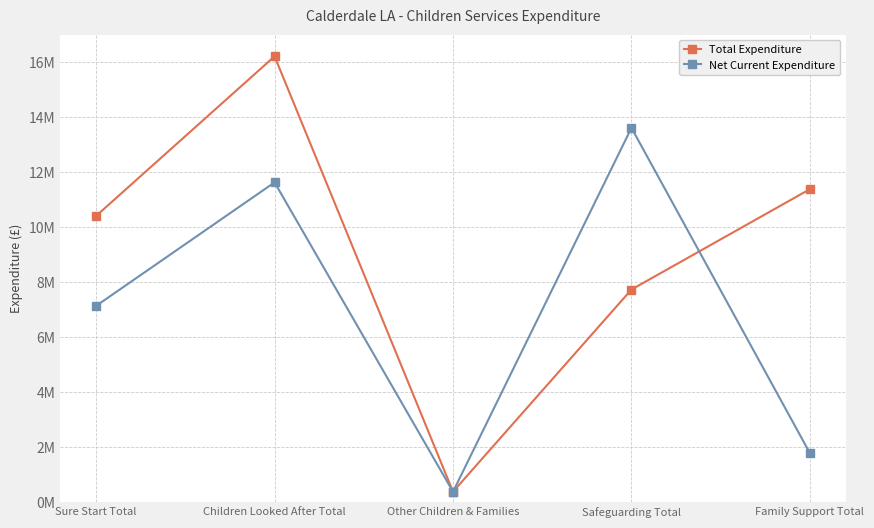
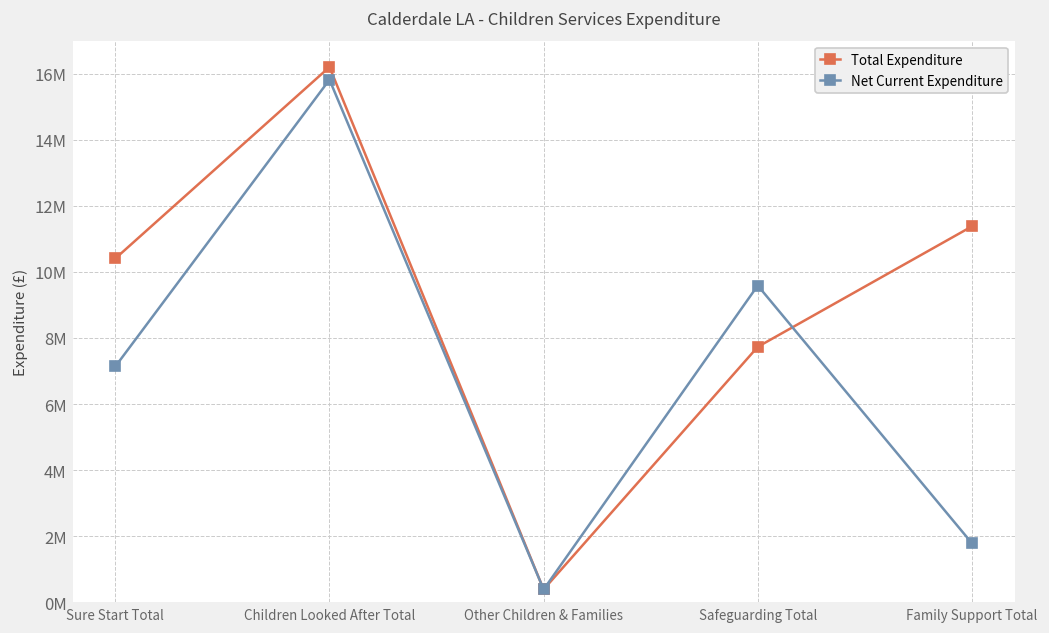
Net Current Expenditure, Children Looked After Total: 11600000 -> 15800000
Net Current Expenditure, Safeguarding Total: 13600000 -> 9600000
